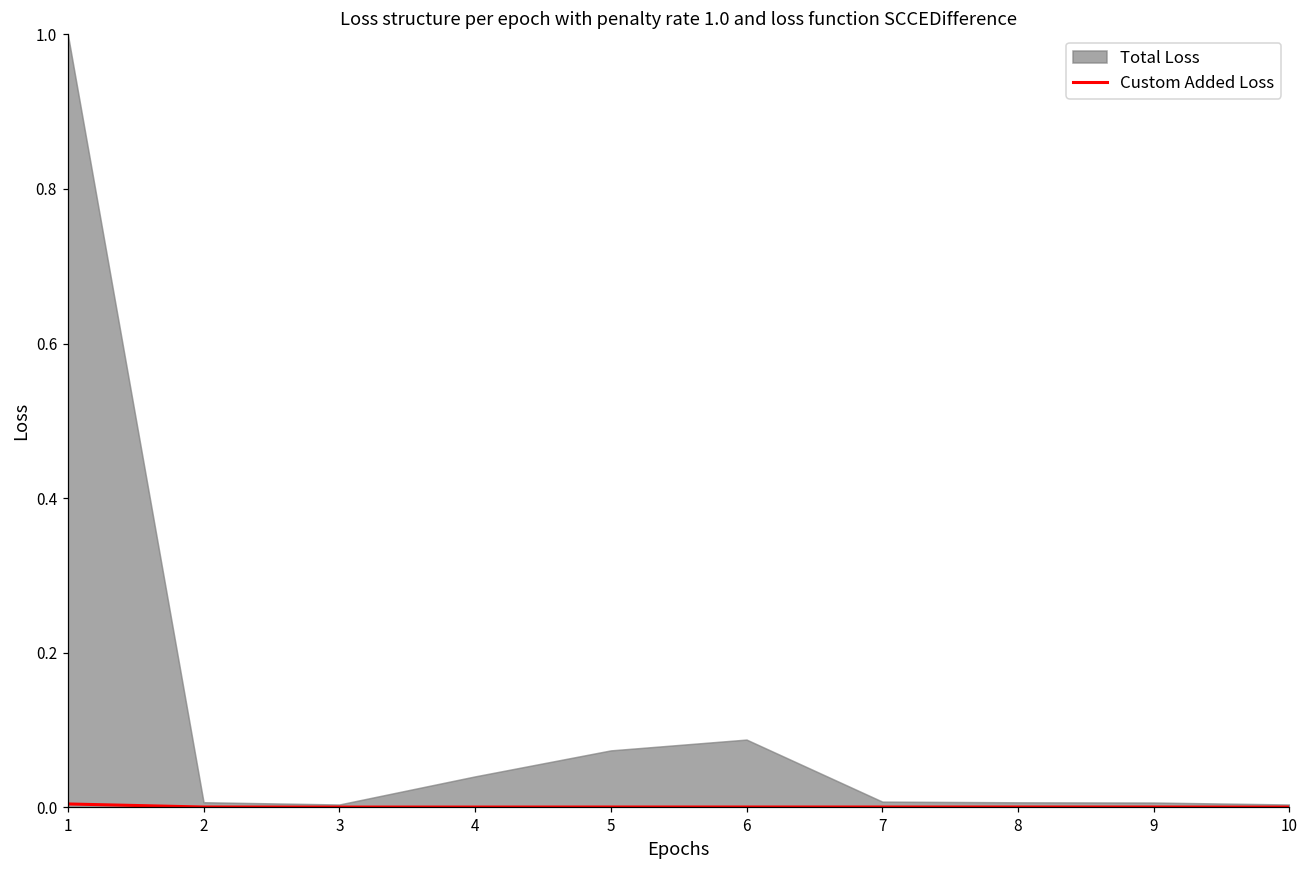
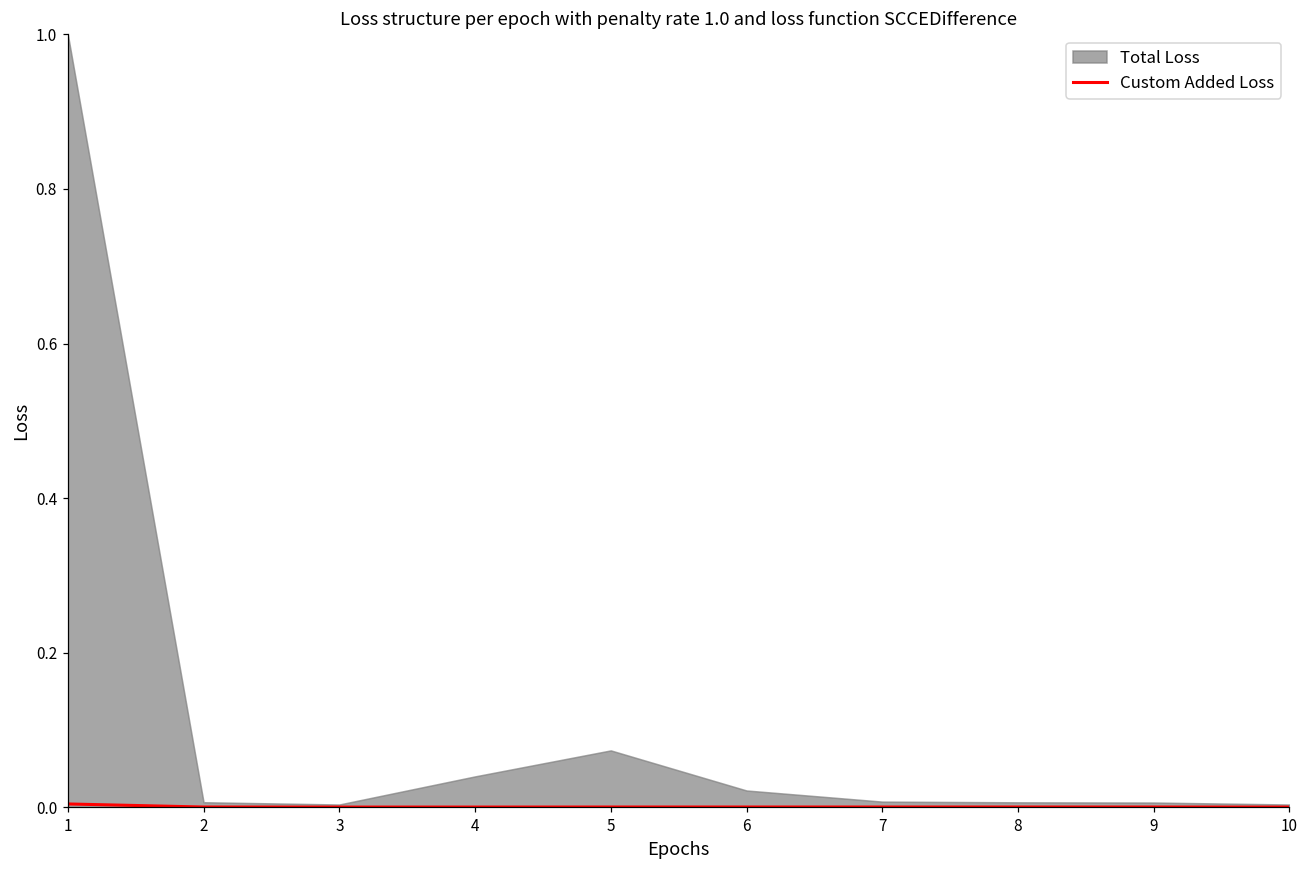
Total Loss, 6: 0.09 -> 0.02
